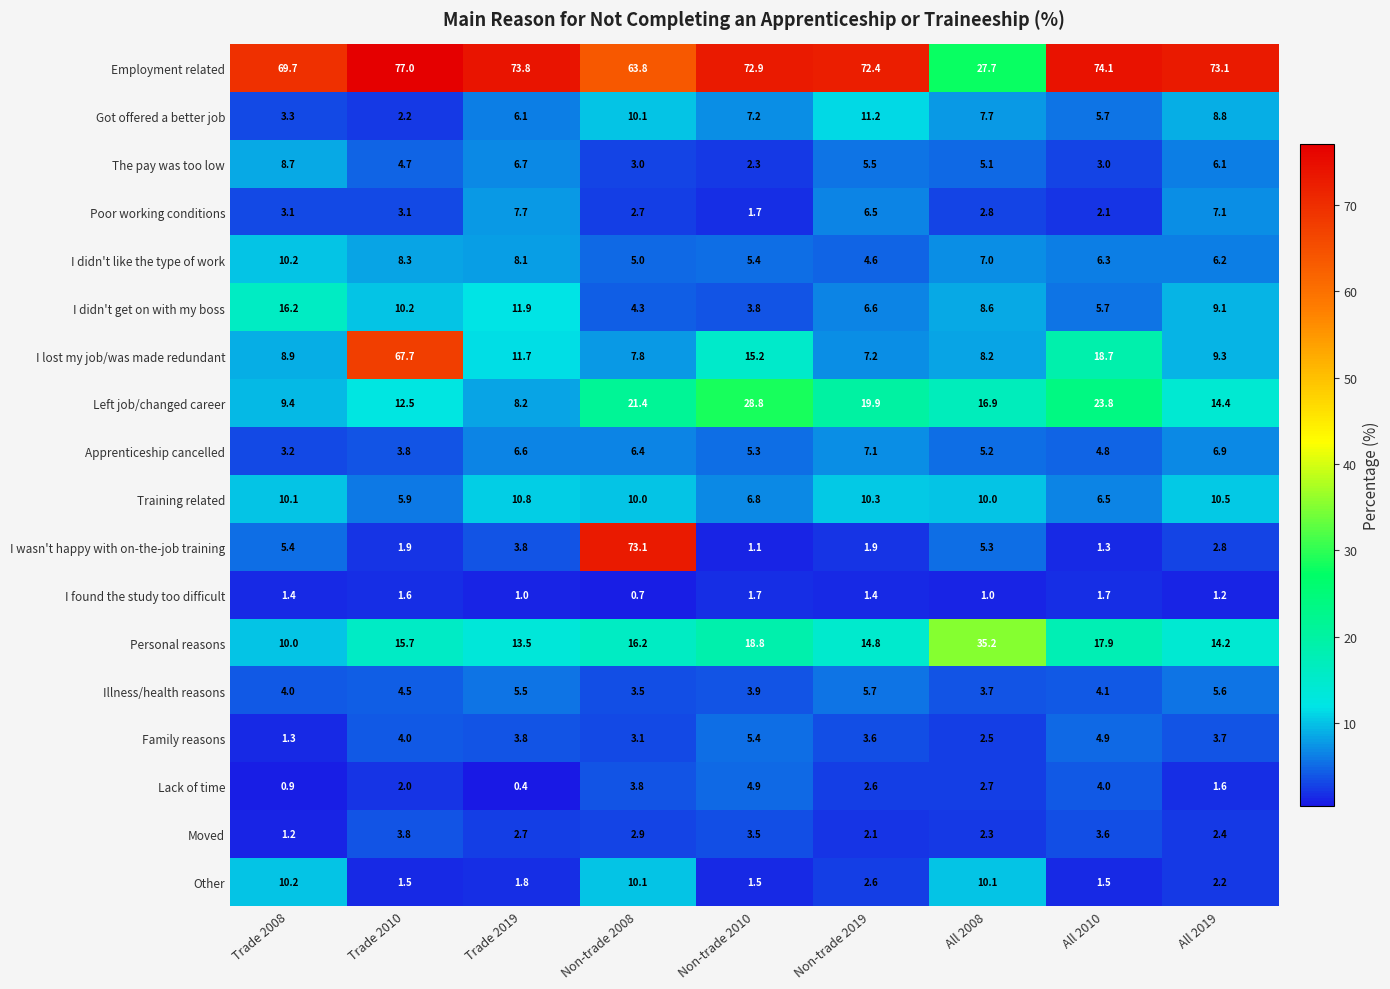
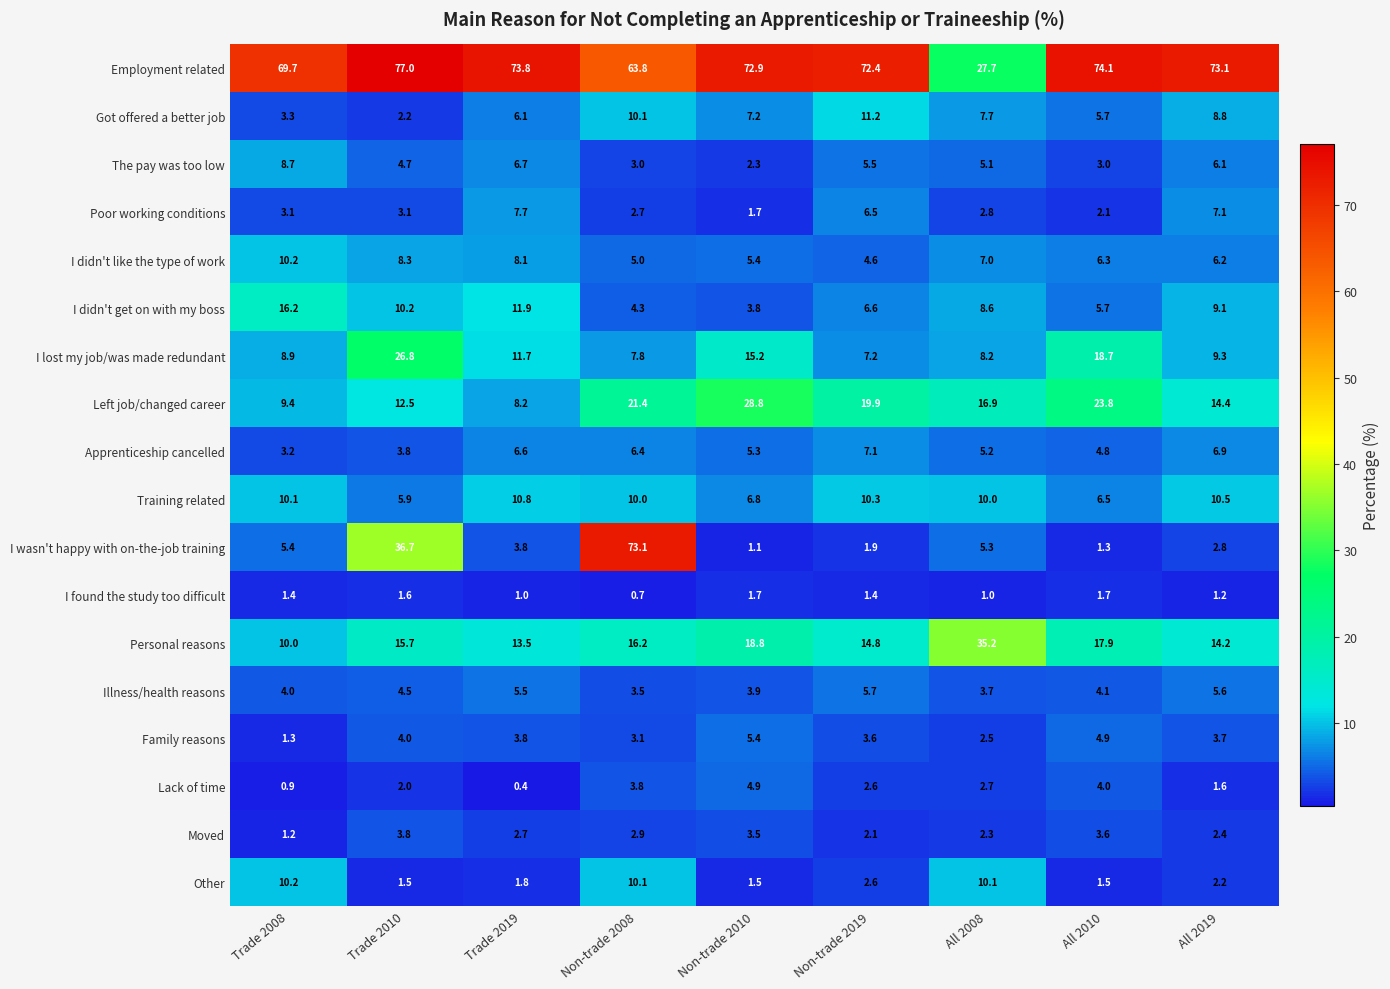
I lost my job/was made redundant, Trade 2010: 67.7 -> 26.8
I wasn't happy with on-the-job training, Trade 2010: 1.9 -> 36.7
